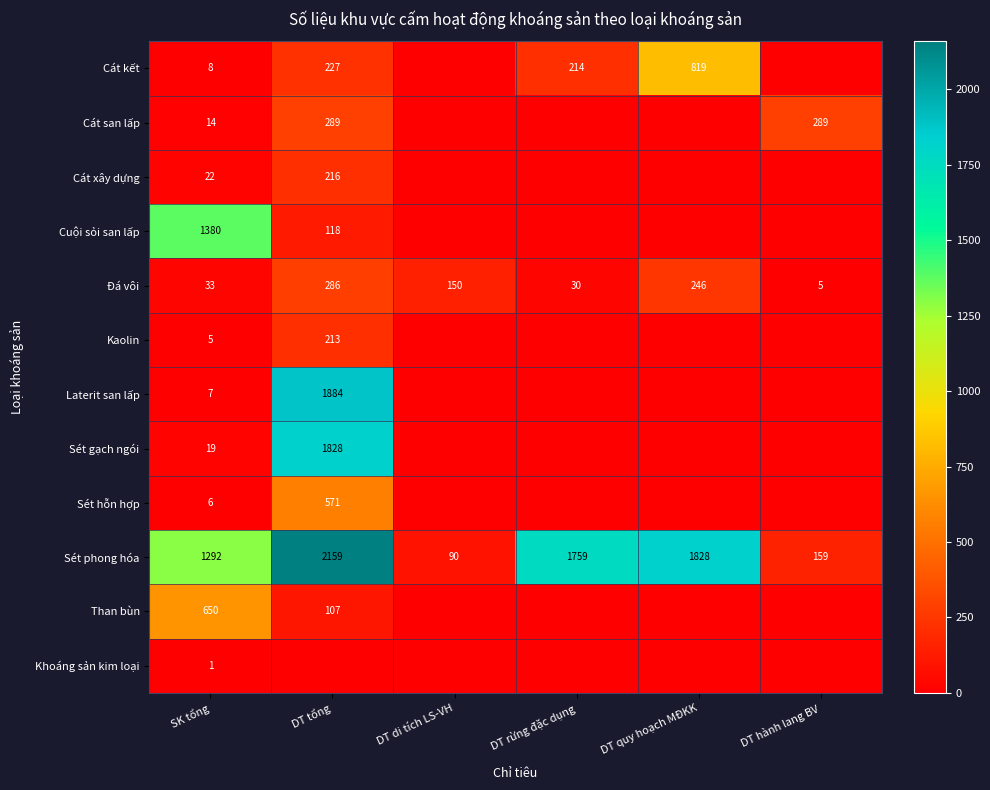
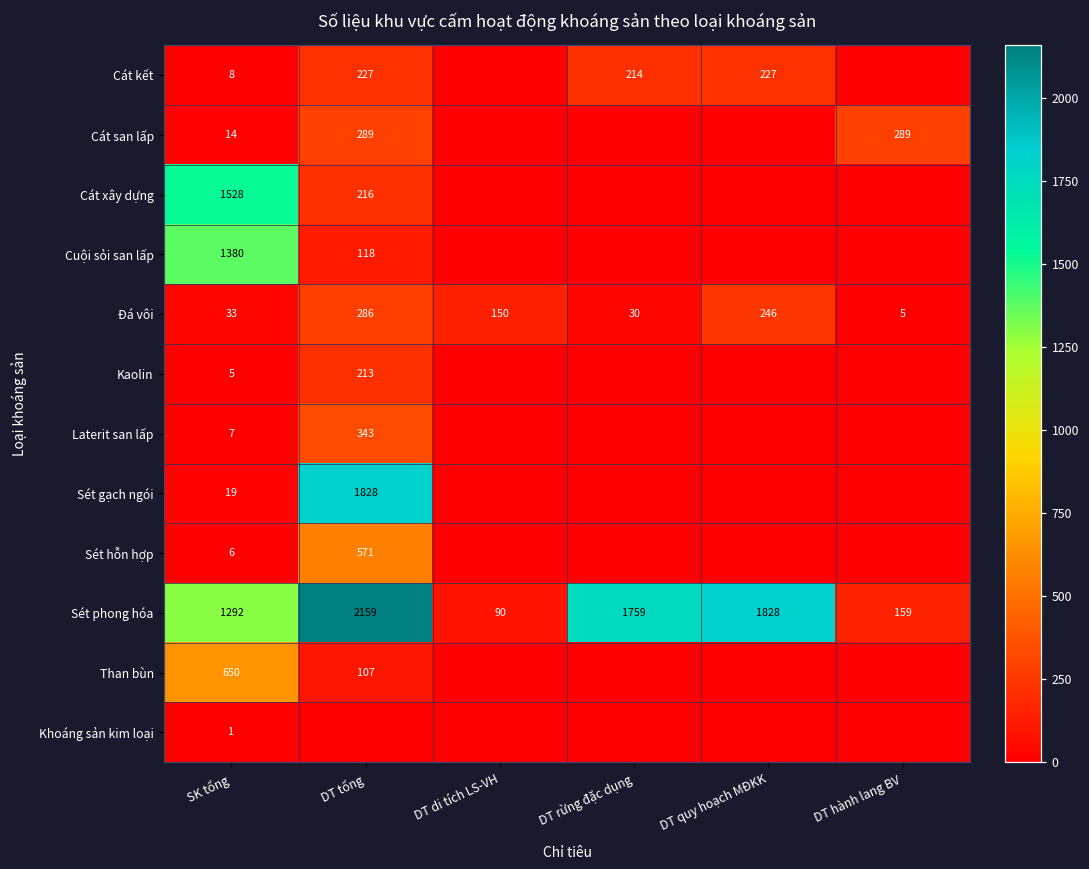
Cát kết, DT quy hoạch MĐKK: 819 -> 227
Cát xây dựng, SK tổng: 22 -> 1528
Laterit san lấp, DT tổng: 1884 -> 343
